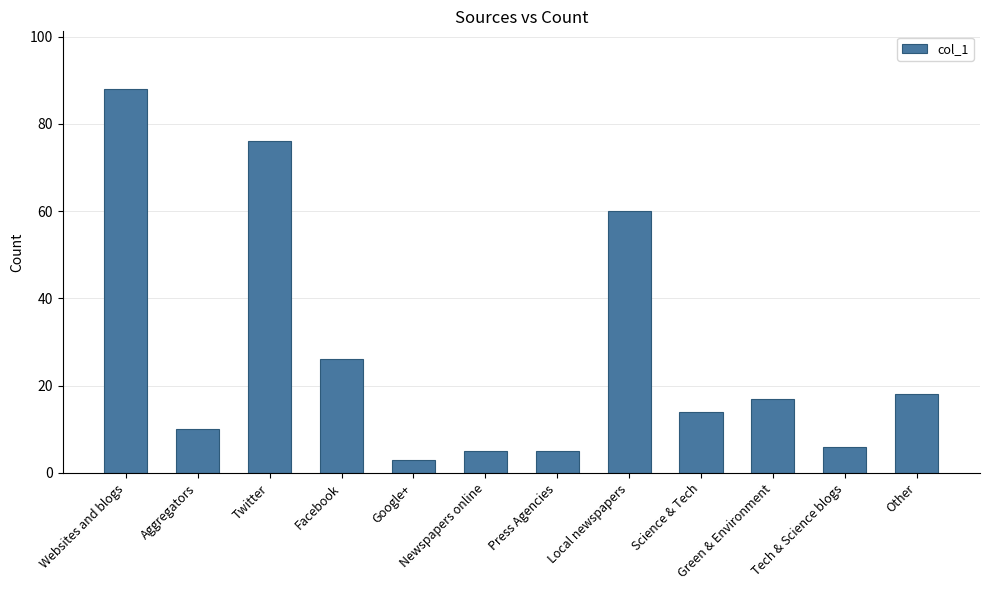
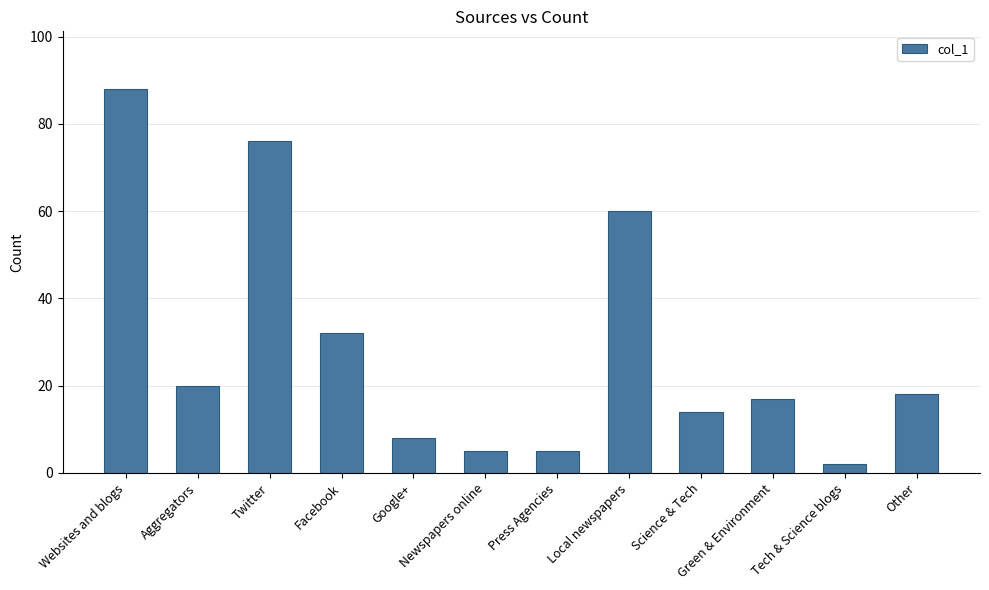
Aggregators: 10 -> 20
Facebook: 26 -> 32
Google+: 3 -> 8
Tech & Science blogs: 6 -> 2
